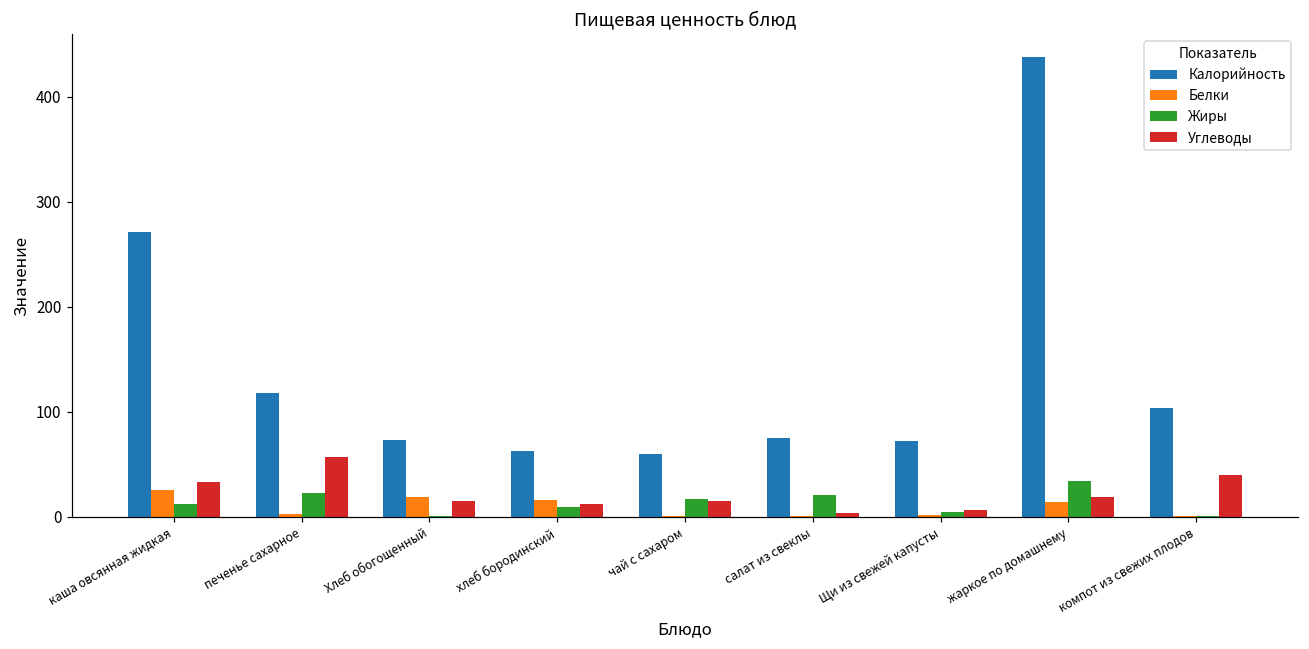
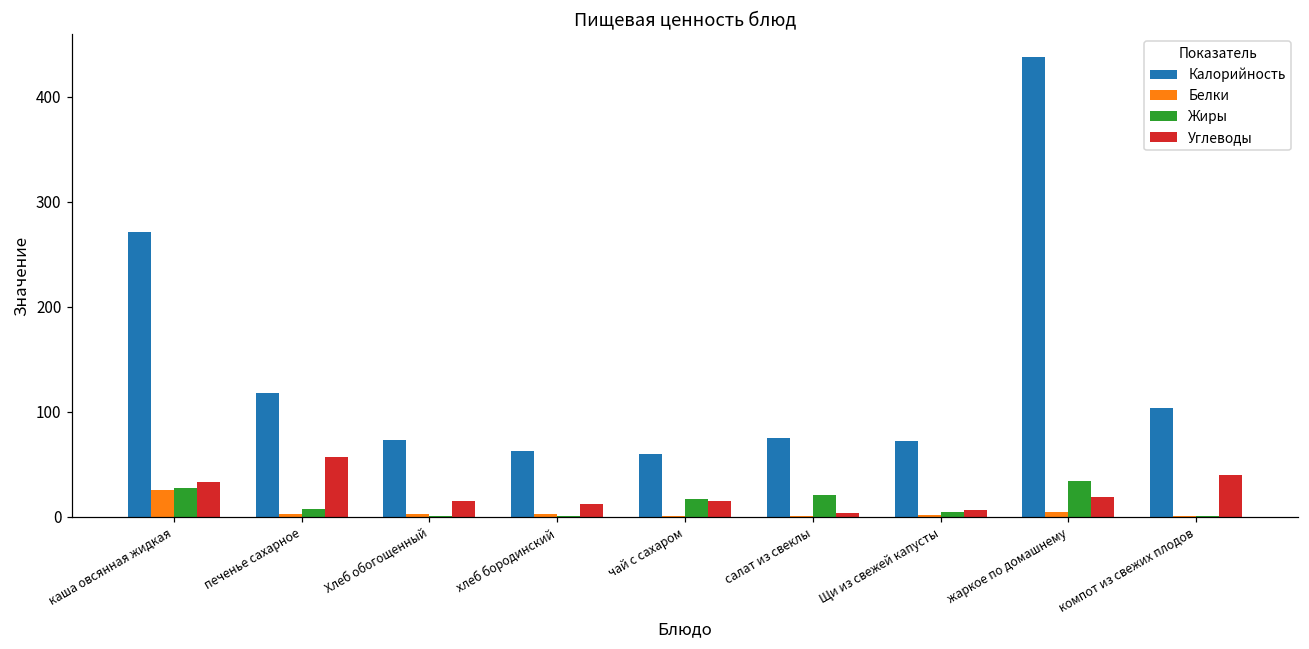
Жиры, каша овсянная жидкая: 10 -> 30
Жиры, печенье сахарное: 20 -> 10
Белки, Хлеб обогощенный: 20 -> 0
Белки, хлеб бородинский: 20 -> 0
Жиры, хлеб бородинский: 10 -> 0
Белки, жаркое по домашнему: 10 -> 0
